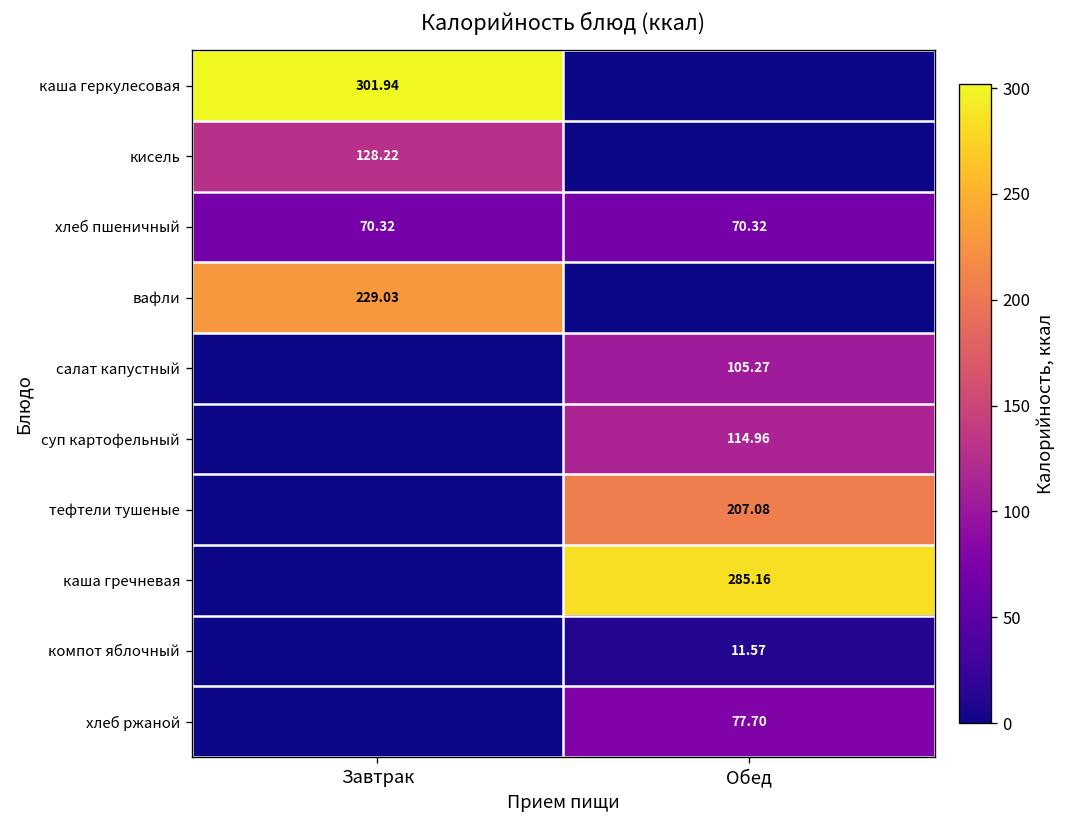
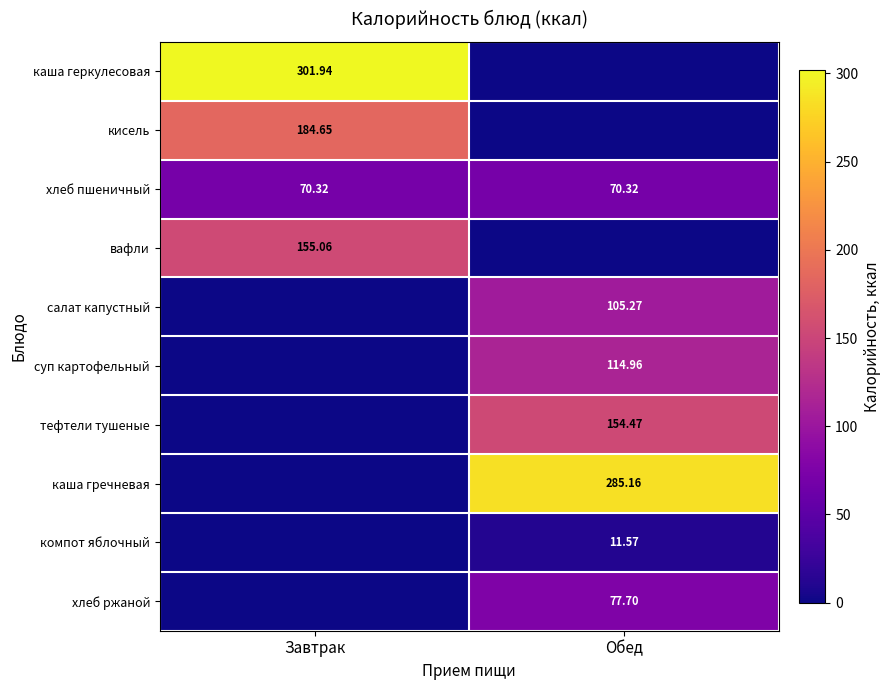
кисель, Завтрак: 128.22 -> 184.65
вафли, Завтрак: 229.03 -> 155.06
тефтели тушеные, Обед: 207.08 -> 154.47
